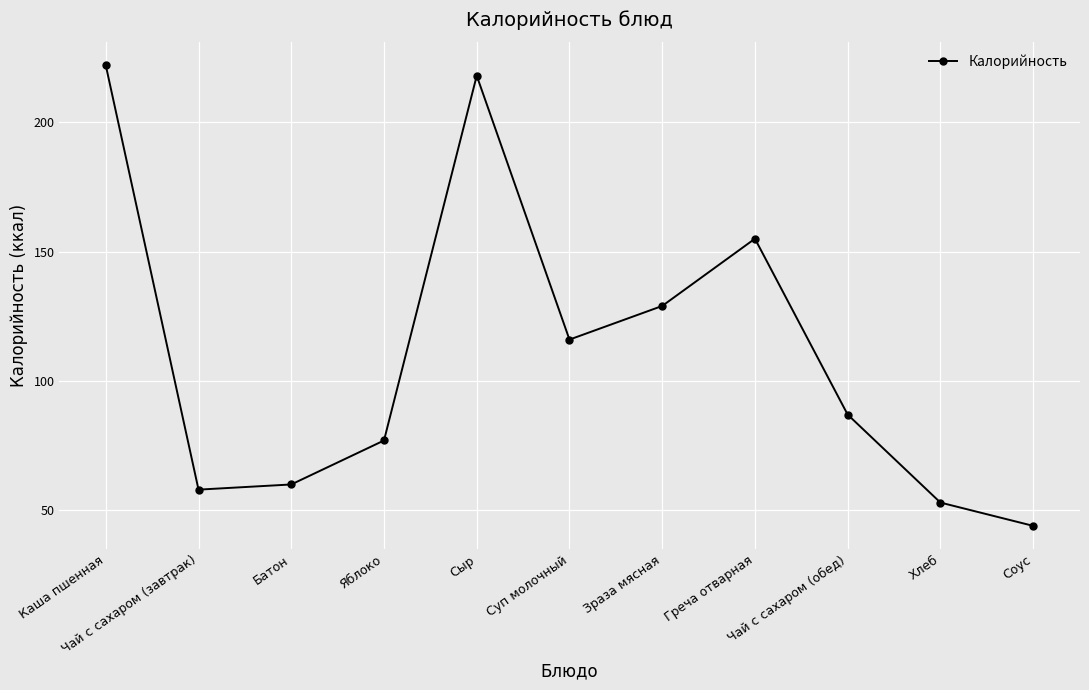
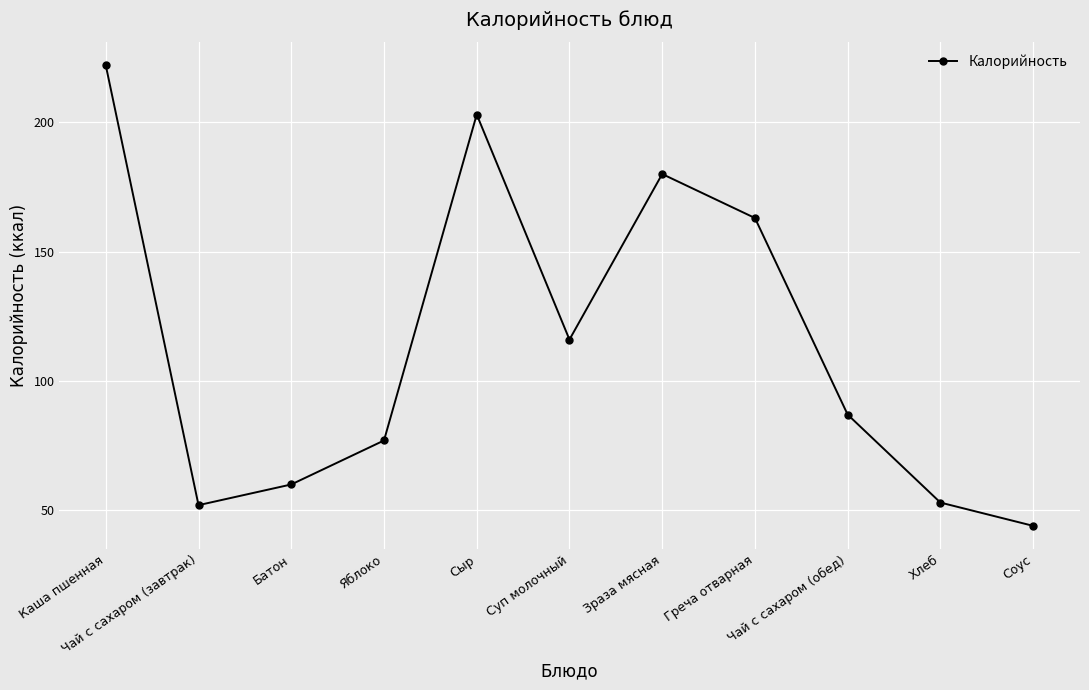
Чай с сахаром (завтрак): 58 -> 52
Сыр: 218 -> 203
Зраза мясная: 129 -> 180
Греча отварная: 155 -> 163
